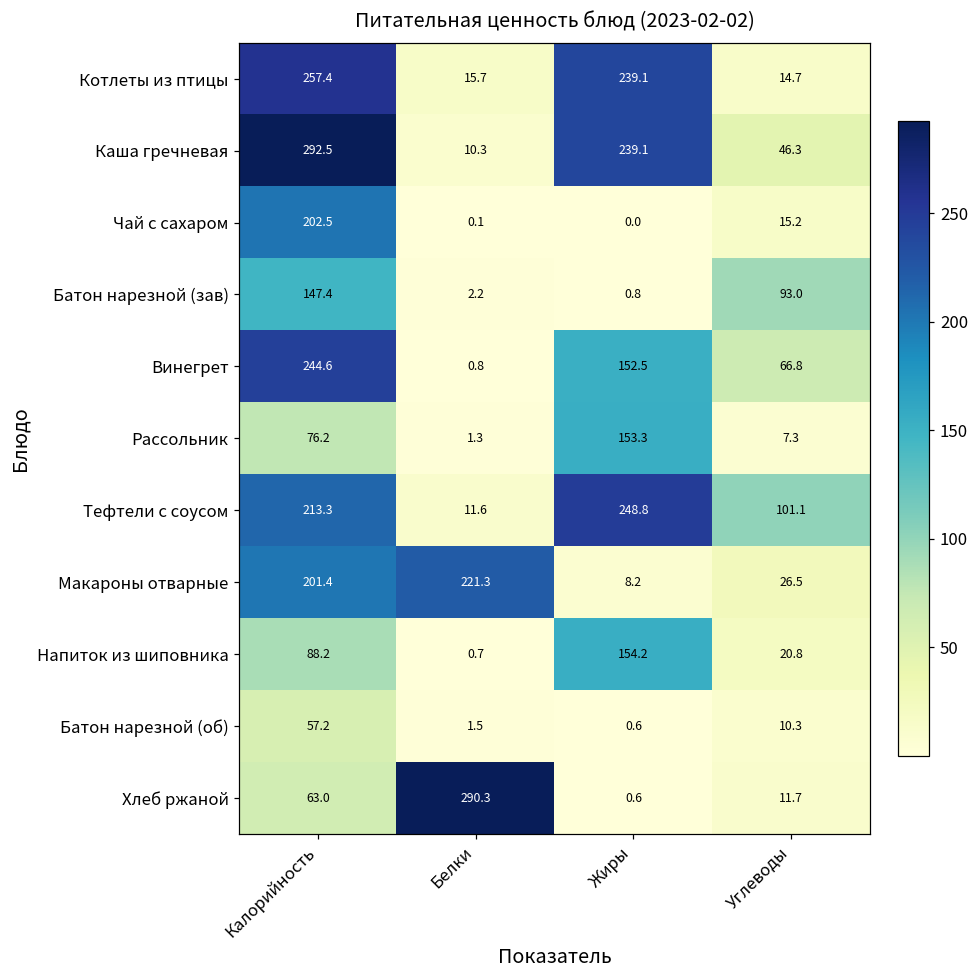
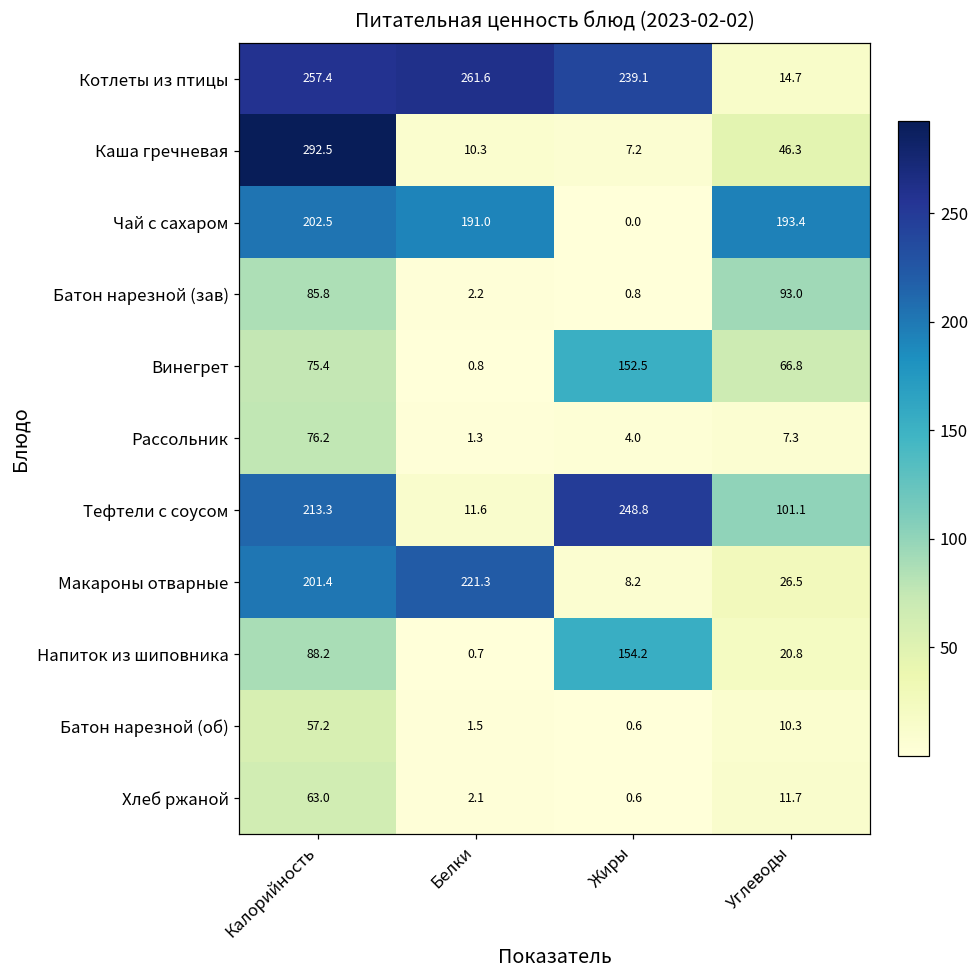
Котлеты из птицы, Белки: 15.7 -> 261.6
Каша гречневая, Жиры: 239.1 -> 7.2
Чай с сахаром, Белки: 0.1 -> 191.0
Чай с сахаром, Углеводы: 15.2 -> 193.4
Батон нарезной (зав), Калорийность: 147.4 -> 85.8
Винегрет, Калорийность: 244.6 -> 75.4
Рассольник, Жиры: 153.3 -> 4.0
Хлеб ржаной, Белки: 290.3 -> 2.1
